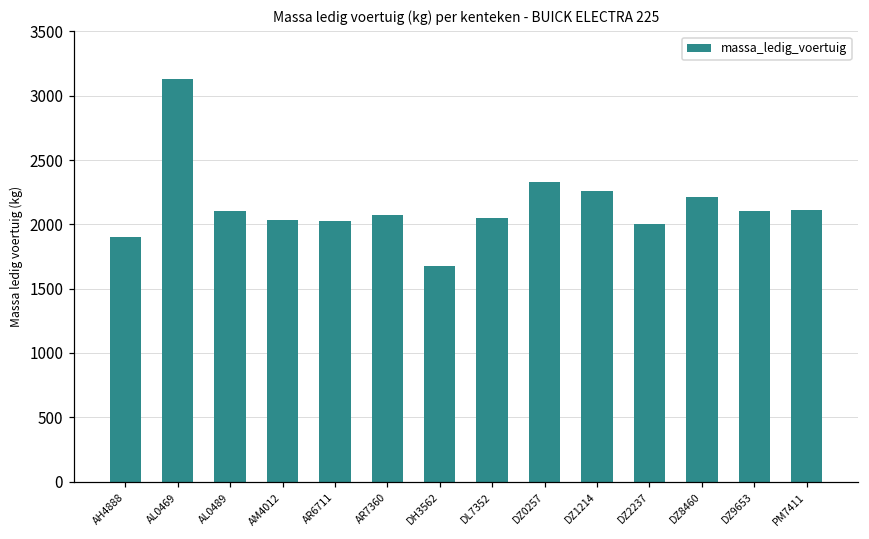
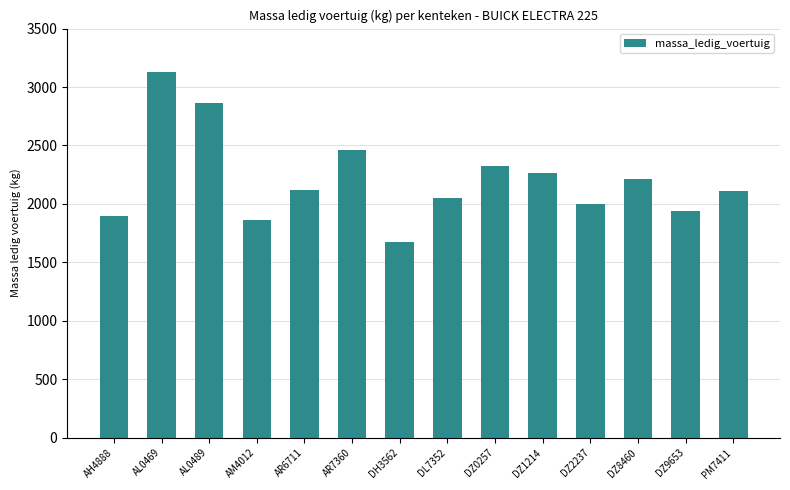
AL0489: 2100 -> 2860
AM4012: 2030 -> 1860
AR6711: 2030 -> 2120
AR7360: 2070 -> 2460
DZ9653: 2100 -> 1940
